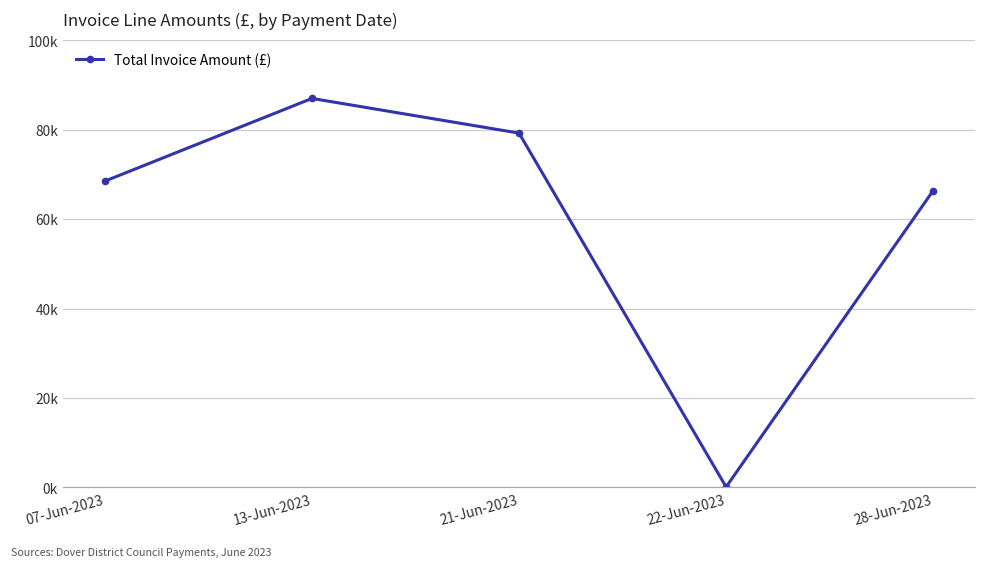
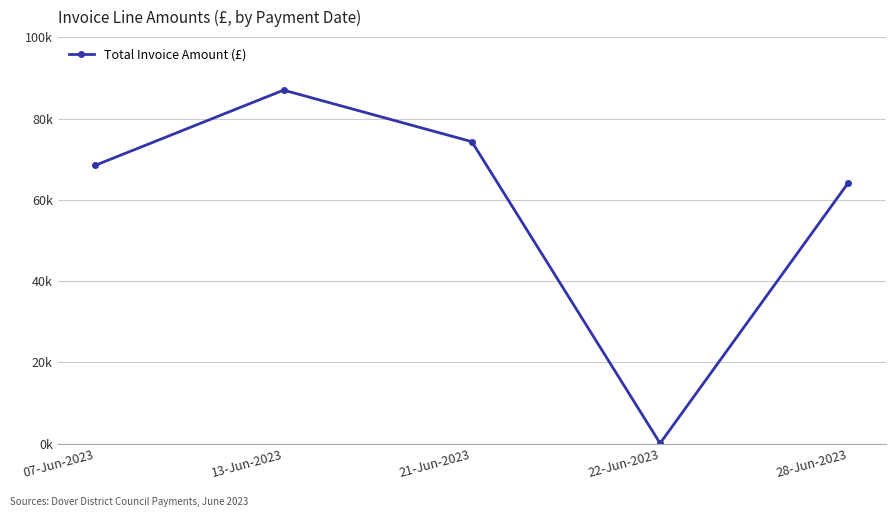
21-Jun-2023: 79000 -> 74000
28-Jun-2023: 66000 -> 64000
